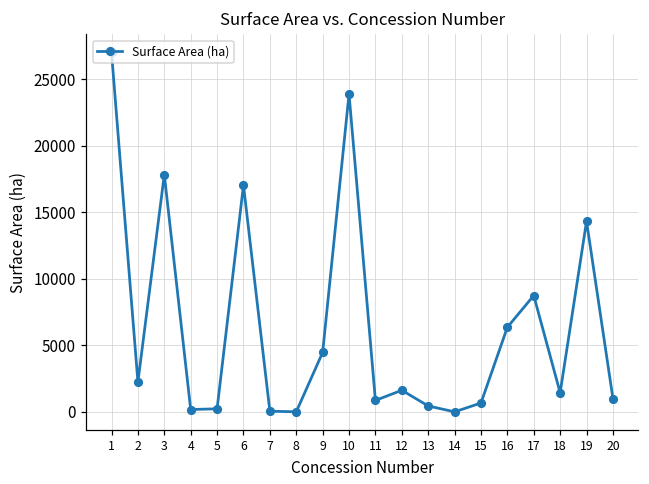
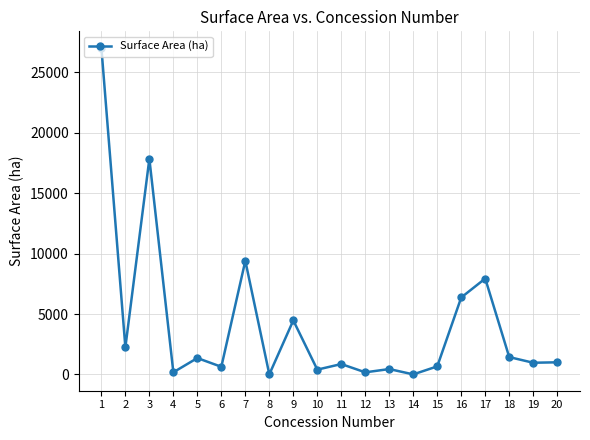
5: 200 -> 1400
6: 17000 -> 600
7: 100 -> 9400
10: 23900 -> 400
12: 1600 -> 200
17: 8800 -> 7900
19: 14300 -> 1000
